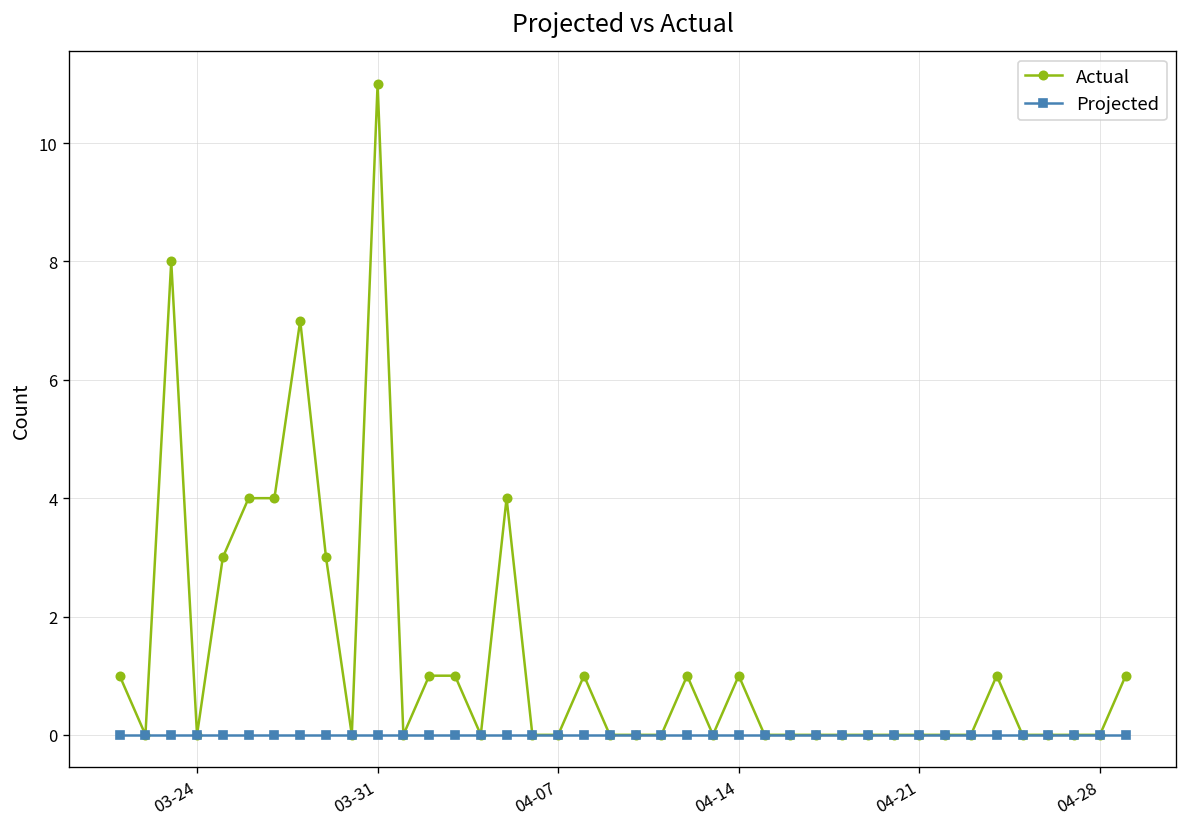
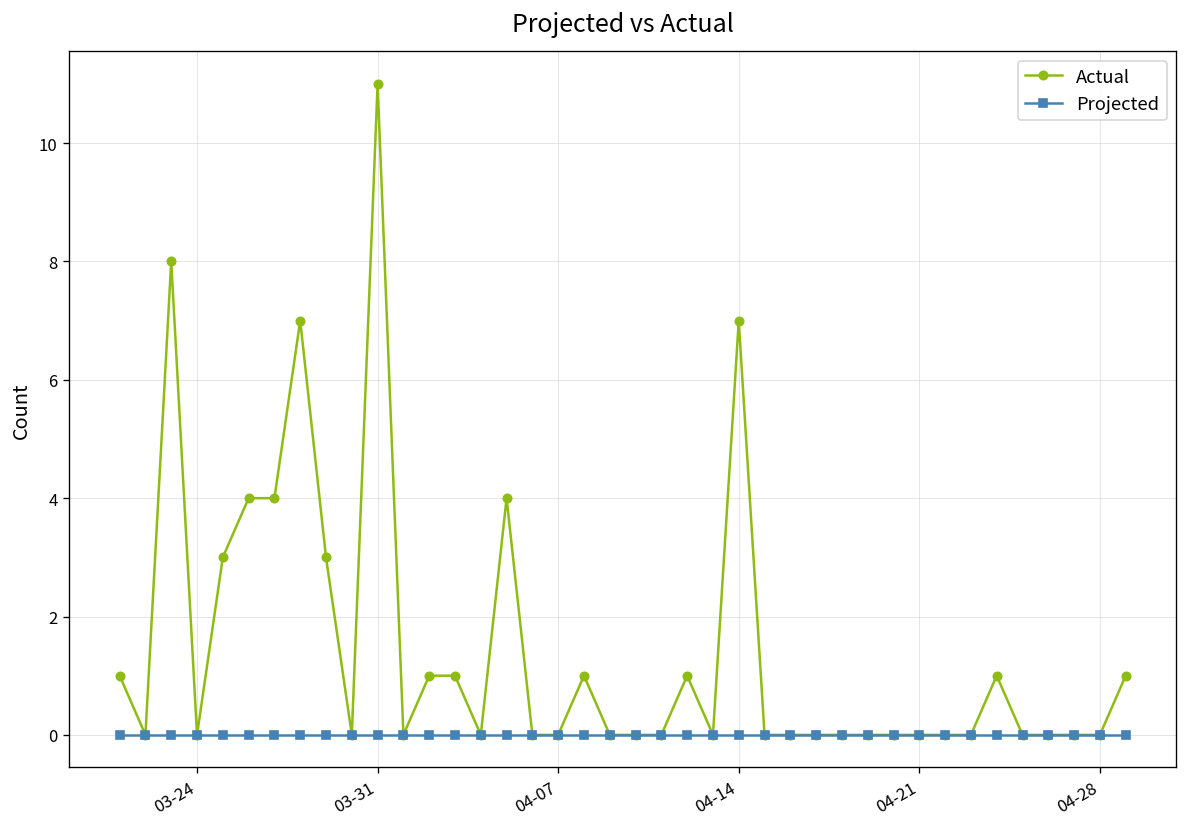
Actual, 04-14: 1 -> 7
